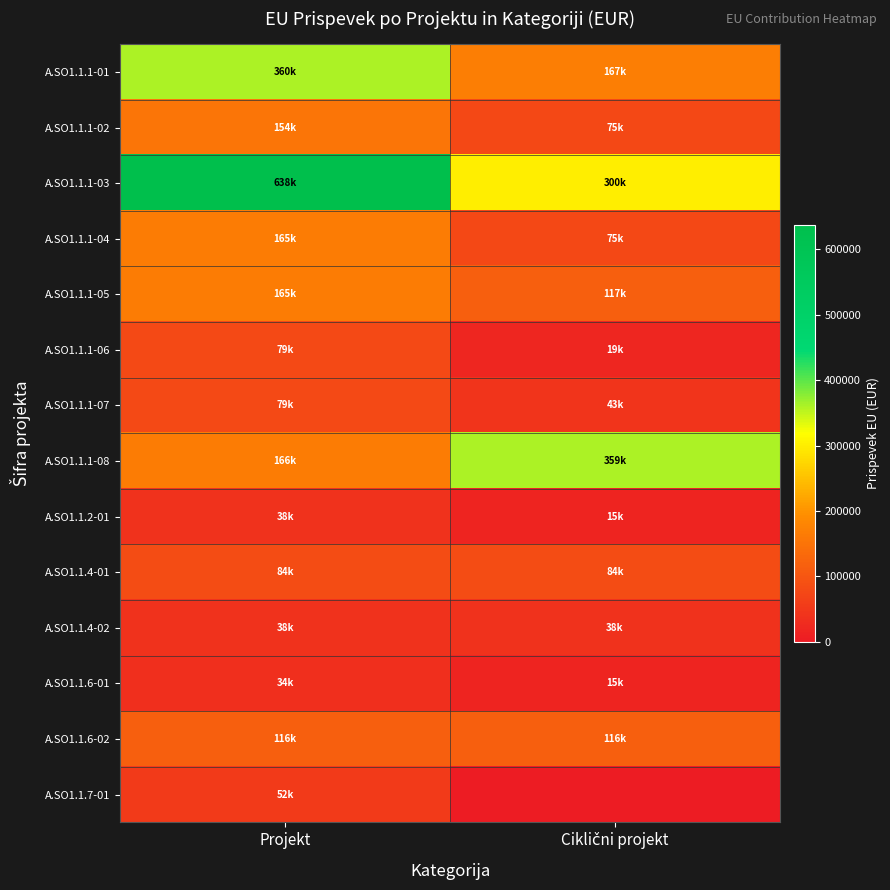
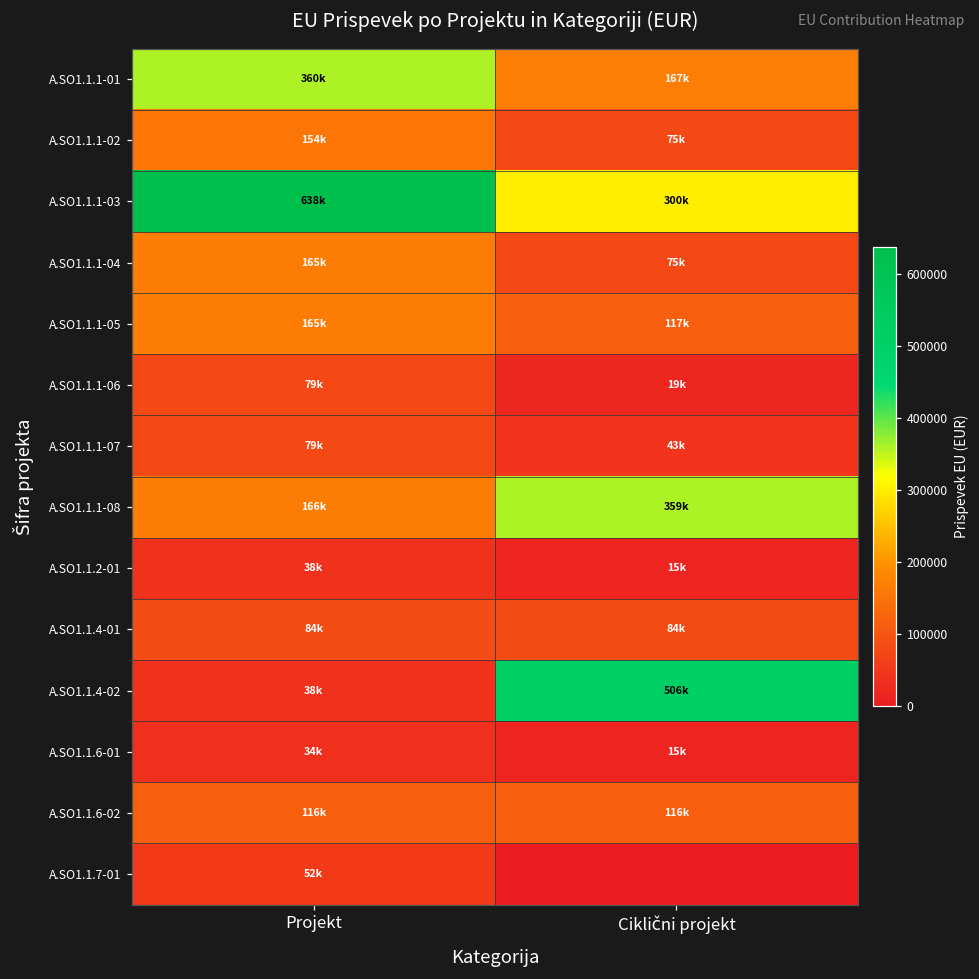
A.SO1.1.4-02, Ciklični projekt: 38k -> 506k
